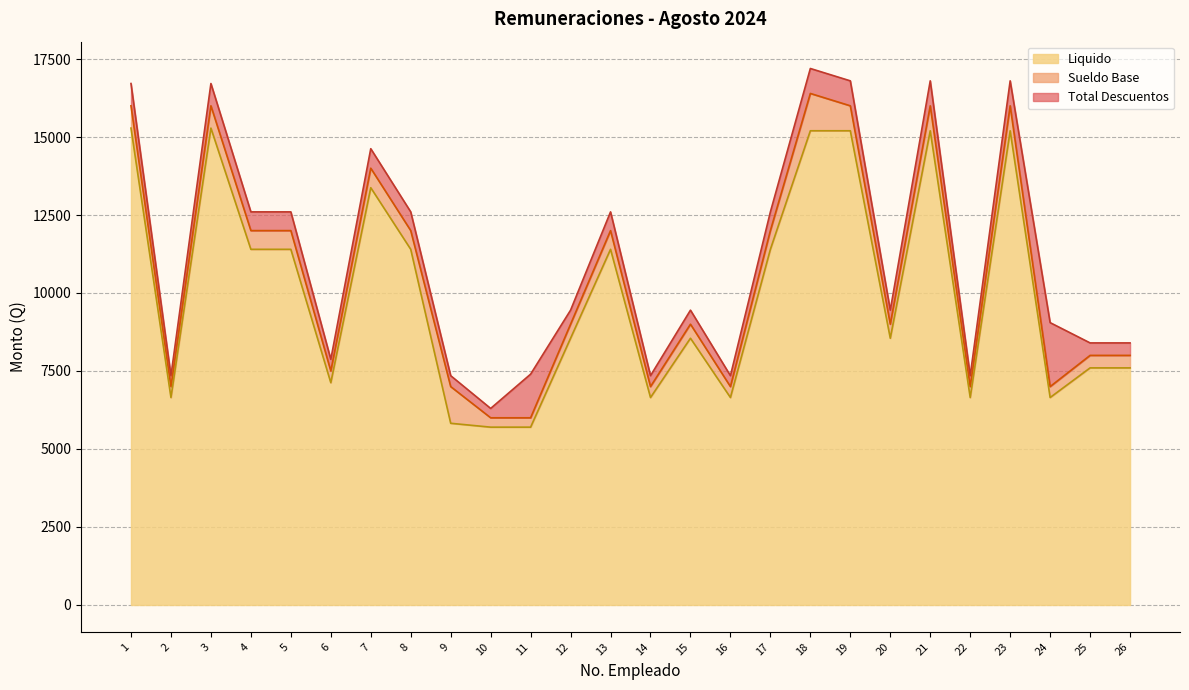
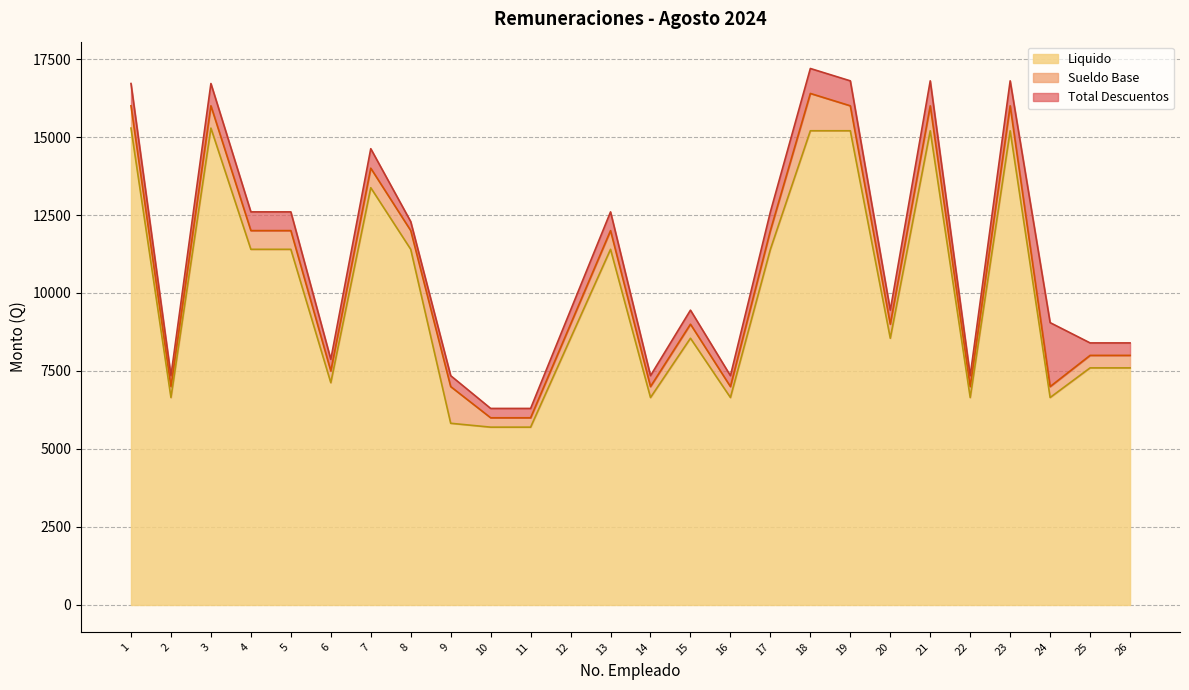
Total Descuentos, 8: 600 -> 300
Total Descuentos, 11: 1400 -> 300
